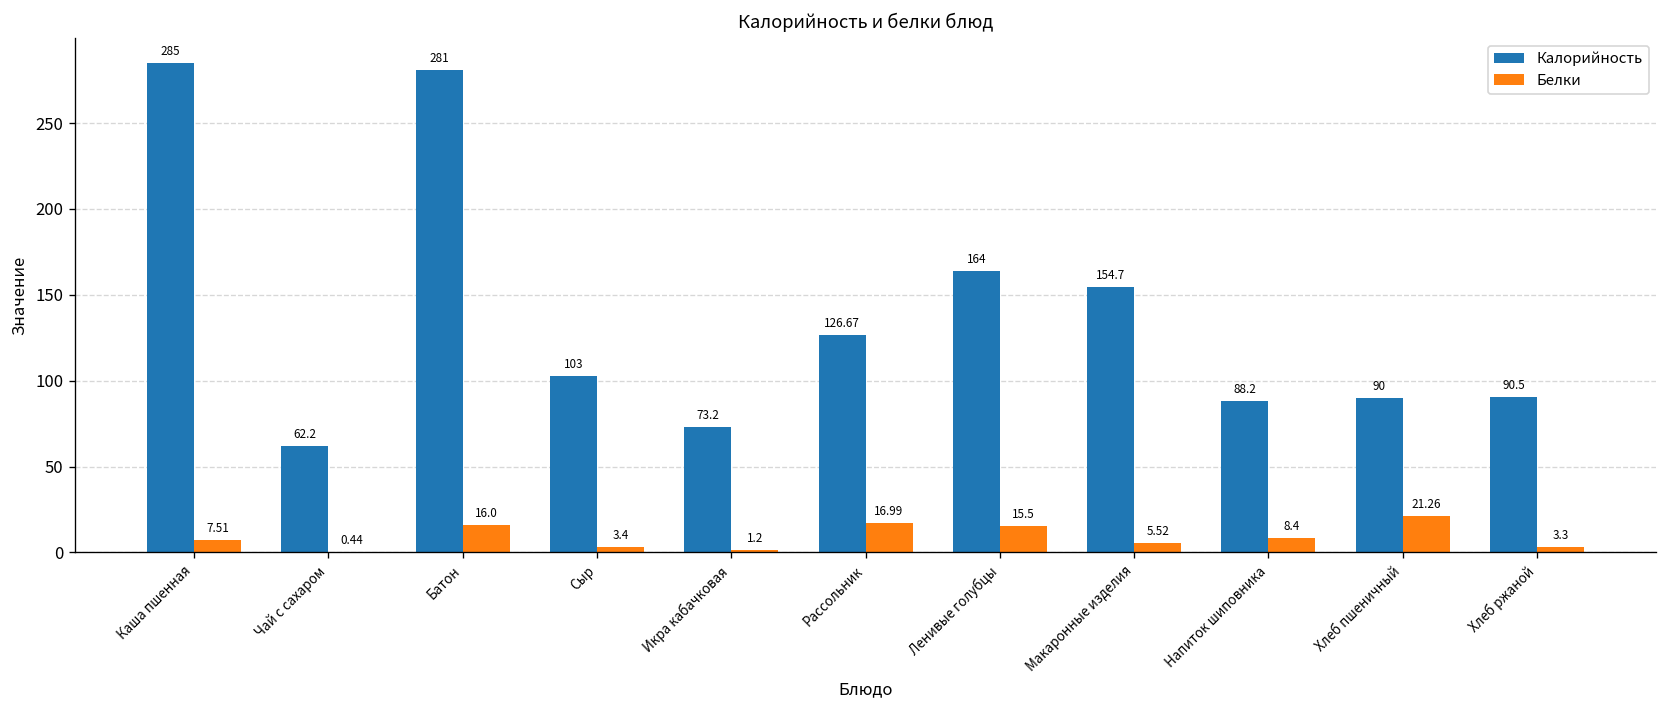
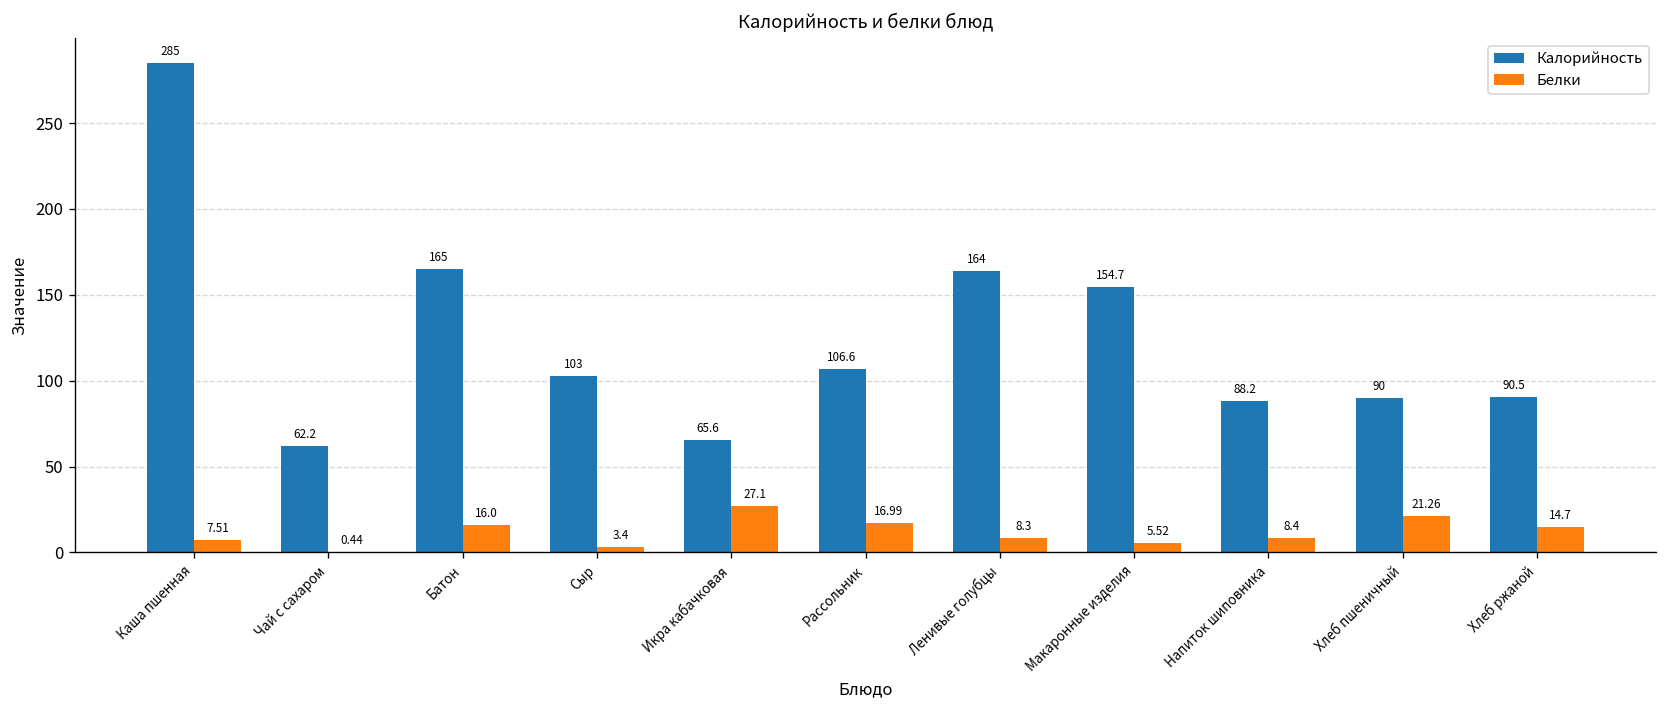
Калорийность, Батон: 281 -> 165
Калорийность, Икра кабачковая: 73.2 -> 65.6
Белки, Икра кабачковая: 1.2 -> 27.1
Калорийность, Рассольник: 126.67 -> 106.6
Белки, Ленивые голубцы: 15.5 -> 8.3
Белки, Хлеб ржаной: 3.3 -> 14.7
